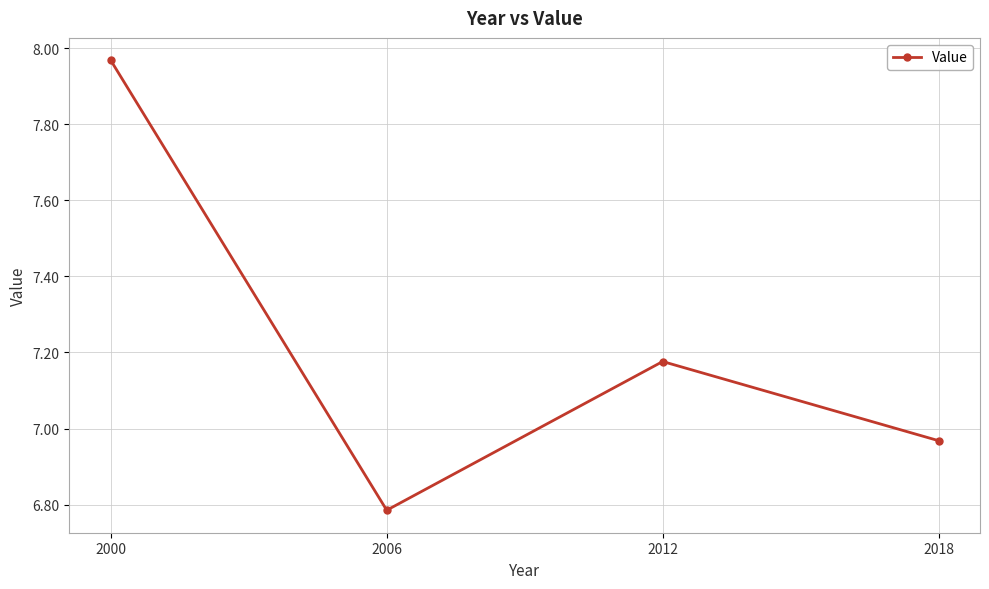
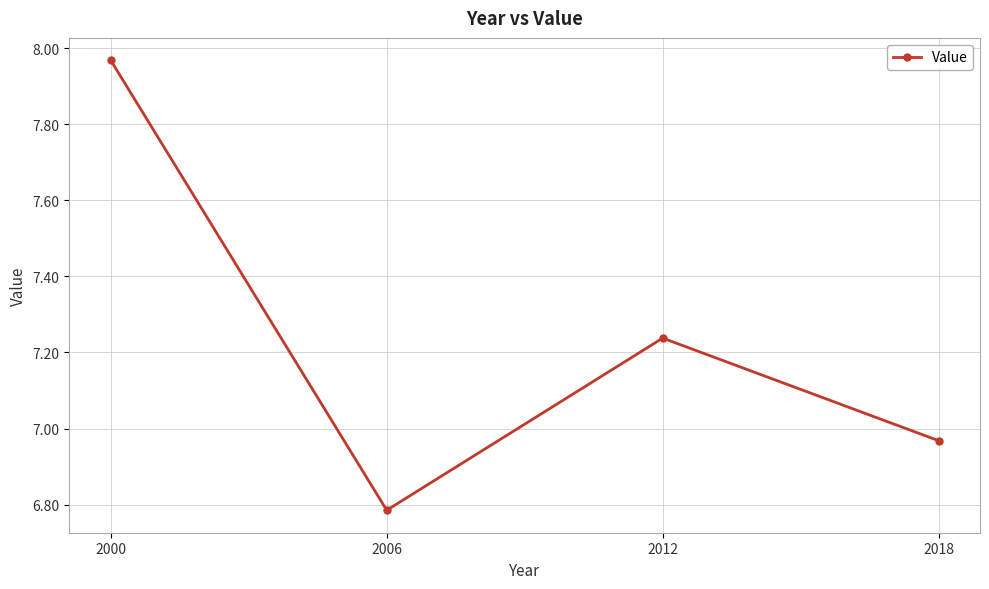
2012: 7.18 -> 7.24
